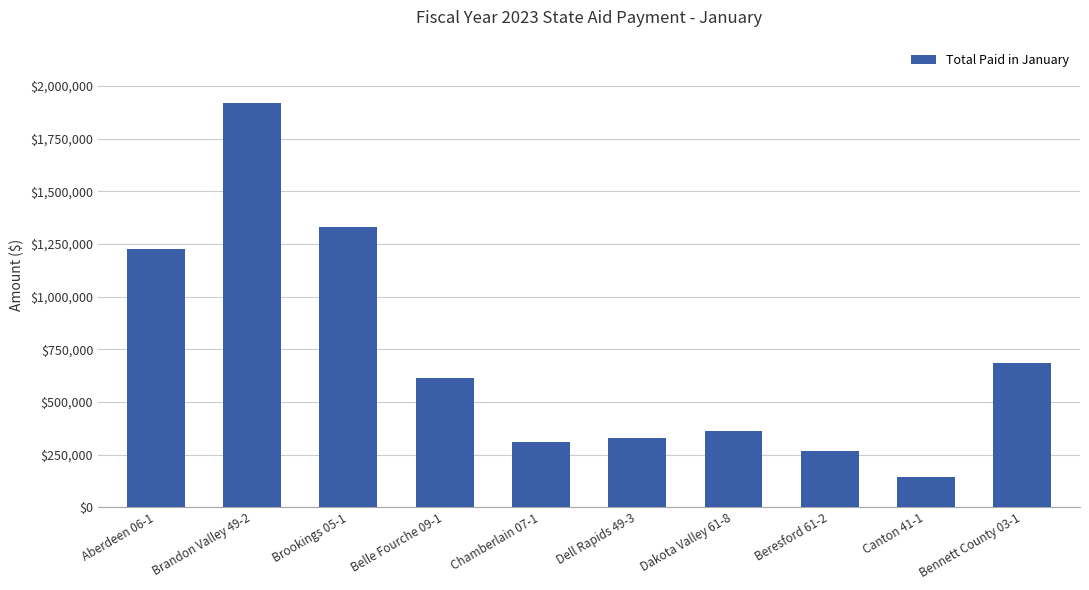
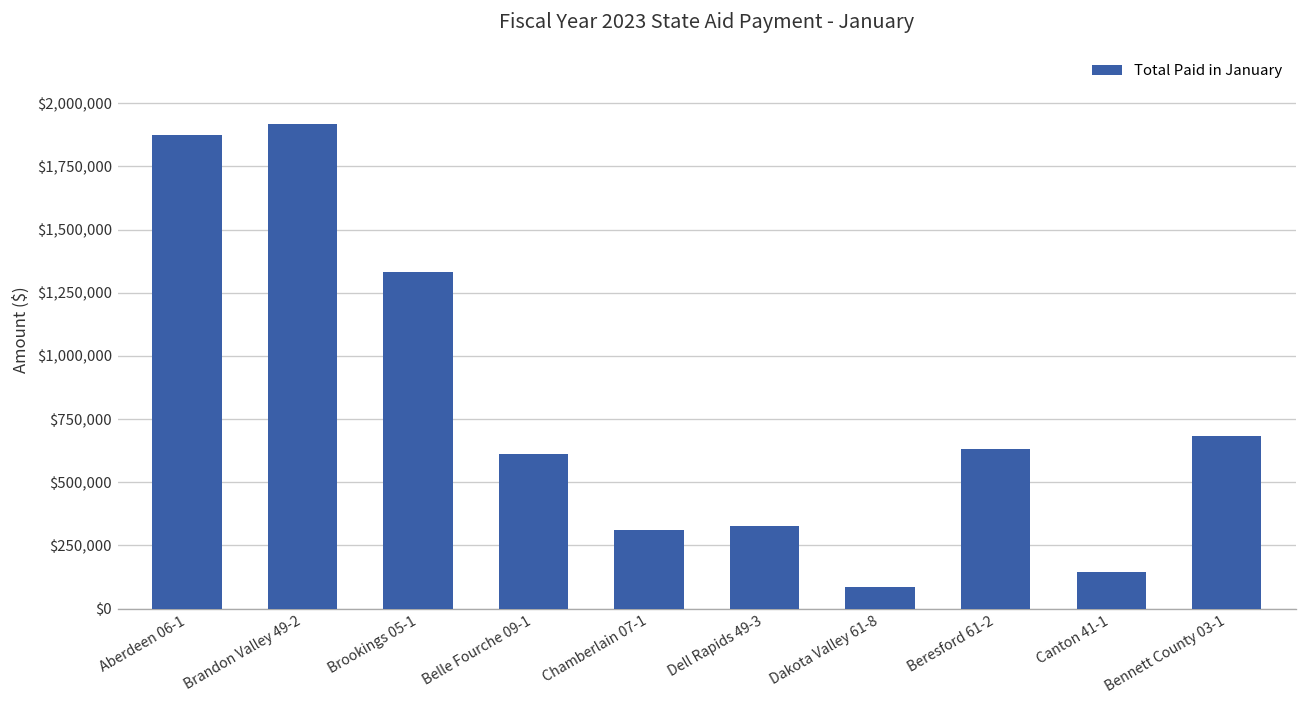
Aberdeen 06-1: $1,220,000 -> $1,880,000
Dakota Valley 61-8: $360,000 -> $90,000
Beresford 61-2: $270,000 -> $630,000
